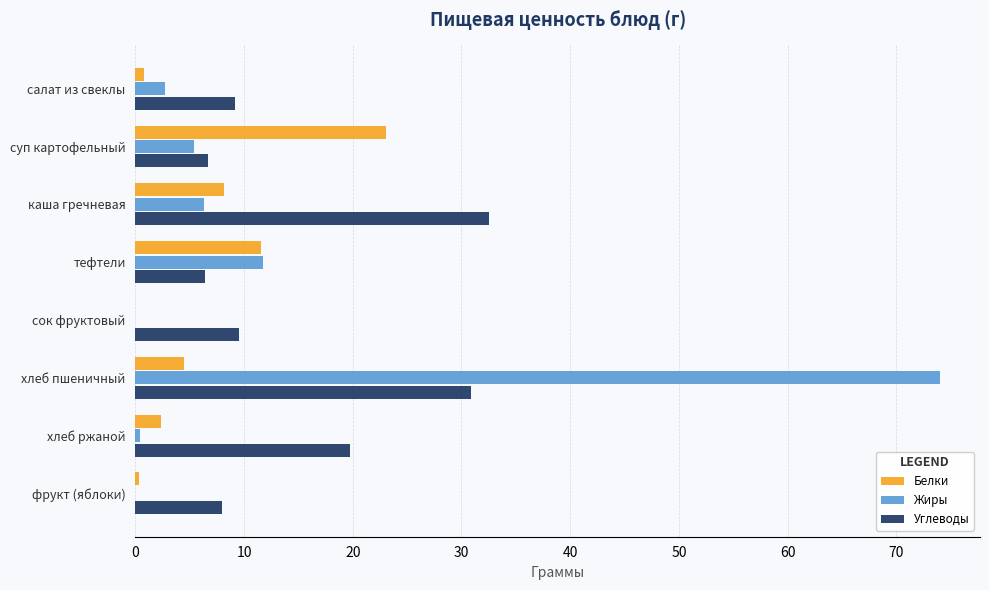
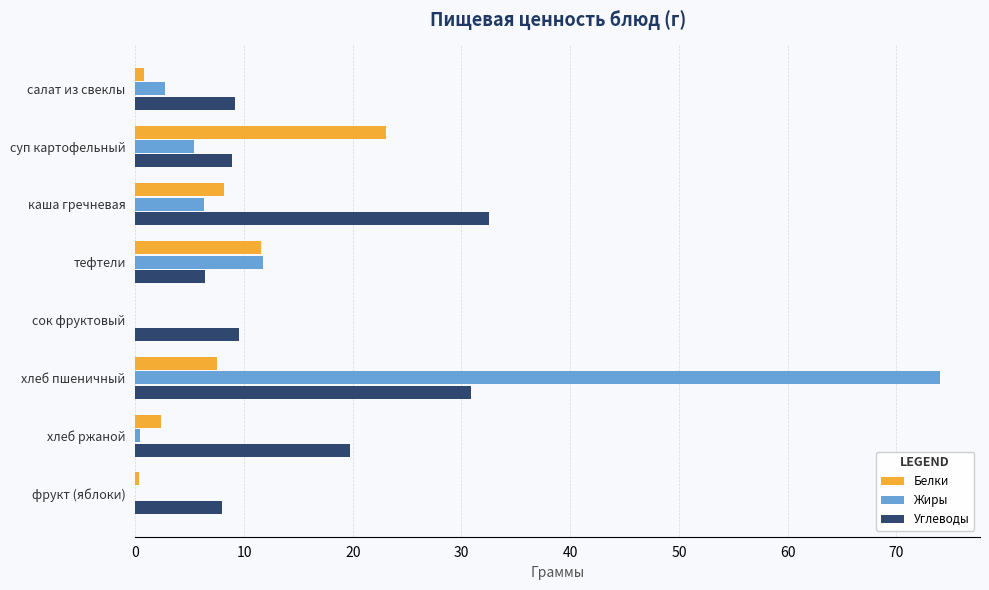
Углеводы, суп картофельный: 6.6 -> 8.9
Белки, хлеб пшеничный: 4.5 -> 7.5
